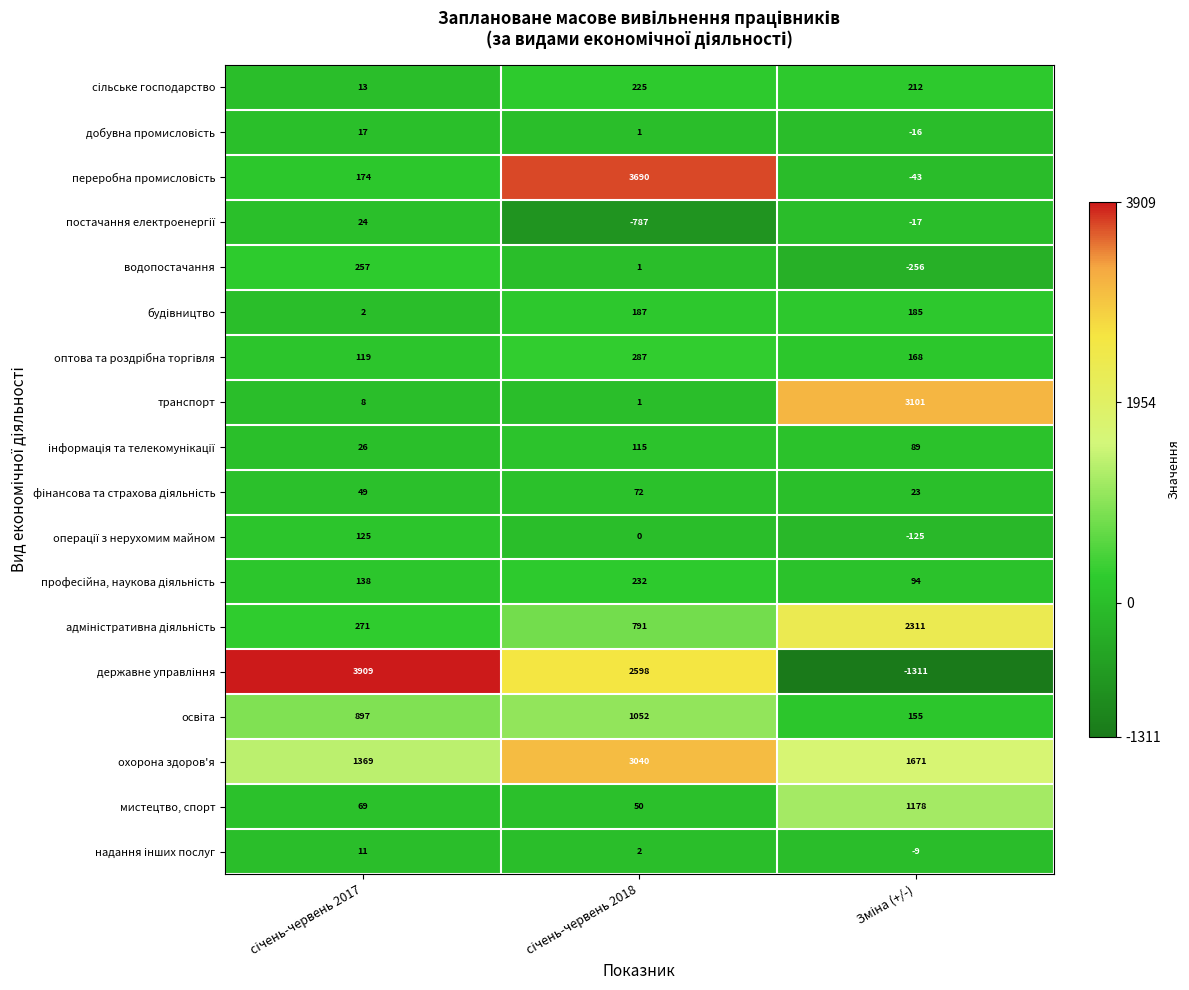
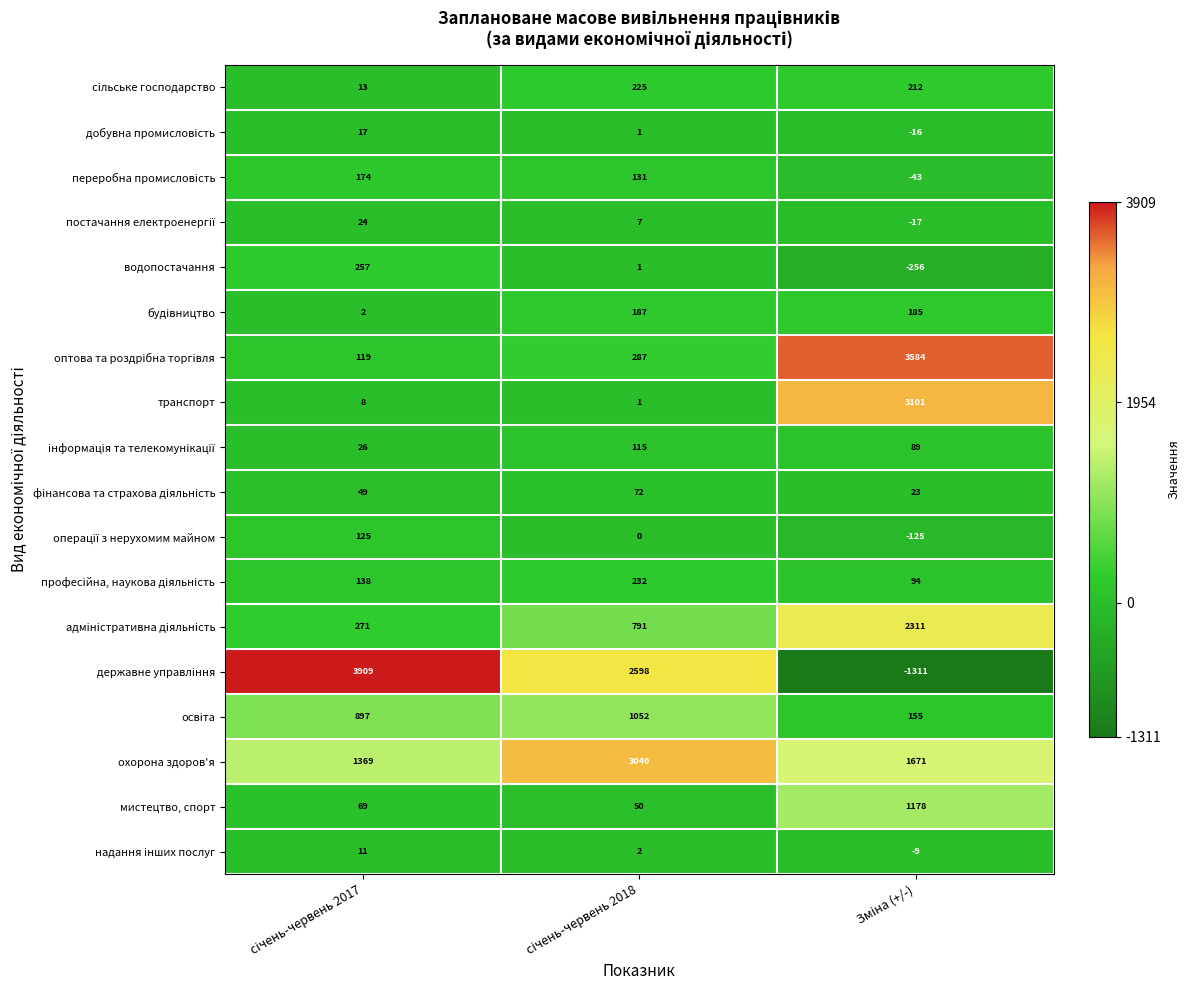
переробна промисловість, січень-червень 2018: 3690 -> 131
постачання електроенергії, січень-червень 2018: -787 -> 7
оптова та роздрібна торгівля, Зміна (+/-): 168 -> 3584
